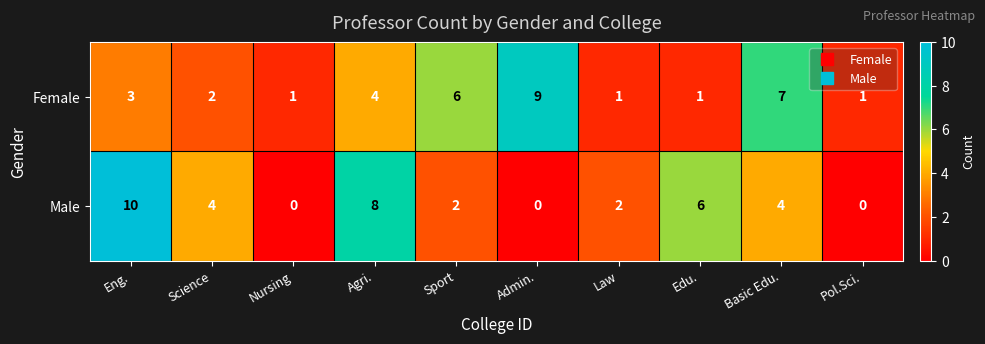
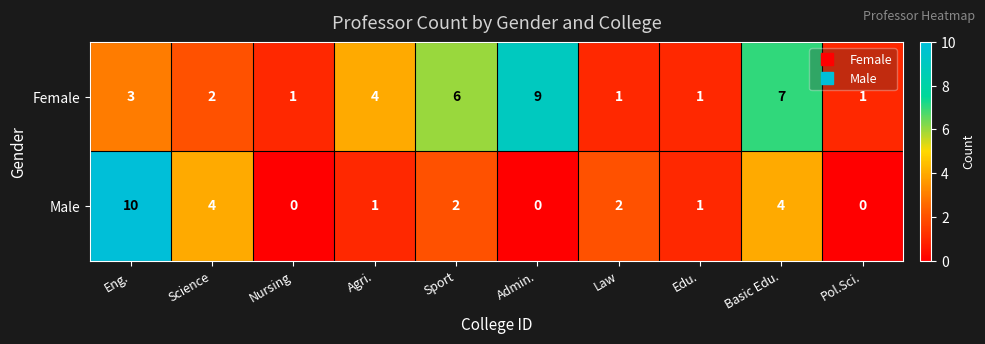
Male, Agri.: 8 -> 1
Male, Edu.: 6 -> 1
